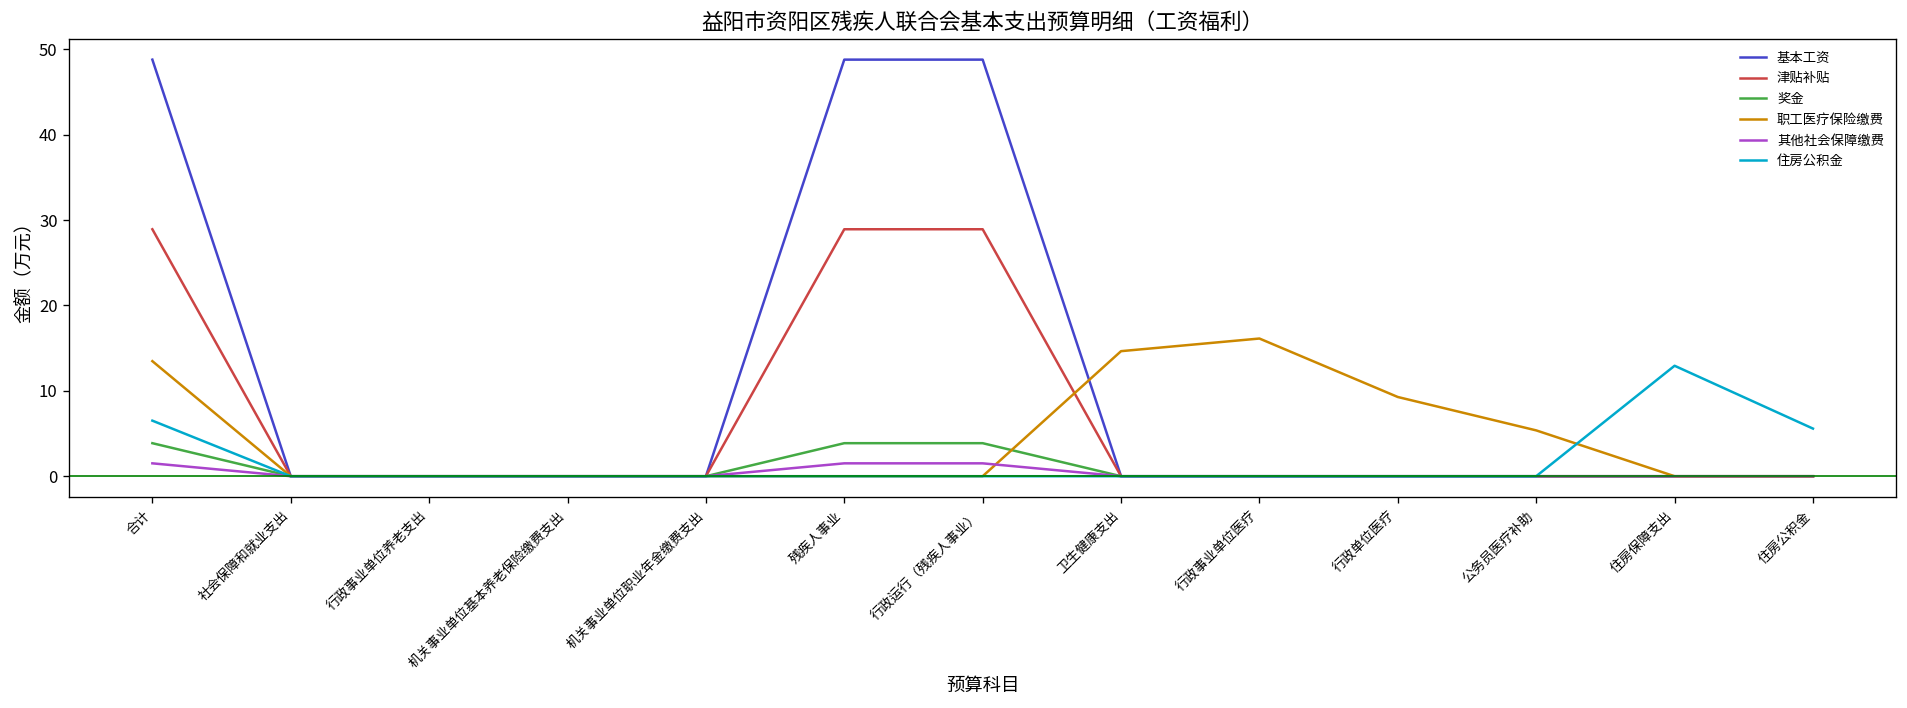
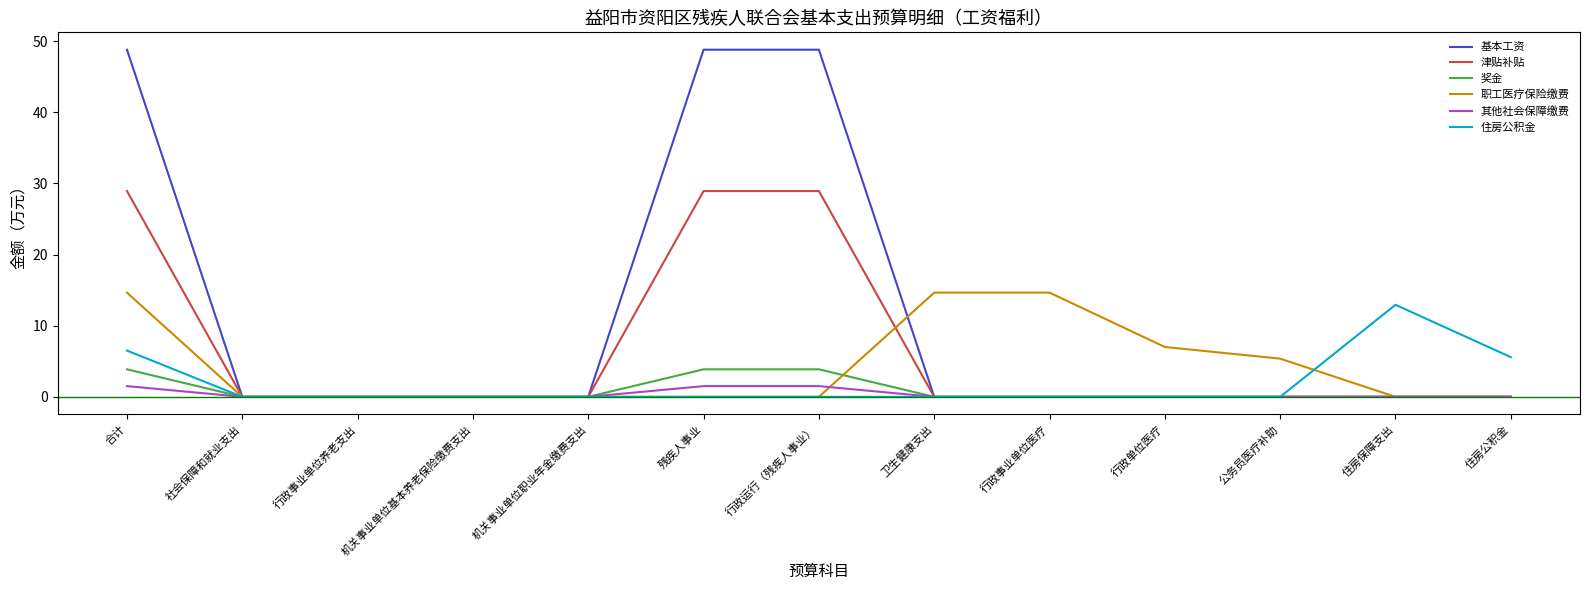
职工医疗保险缴费, 合计: 13 -> 15
职工医疗保险缴费, 行政事业单位医疗: 16 -> 15
职工医疗保险缴费, 行政单位医疗: 9 -> 7
